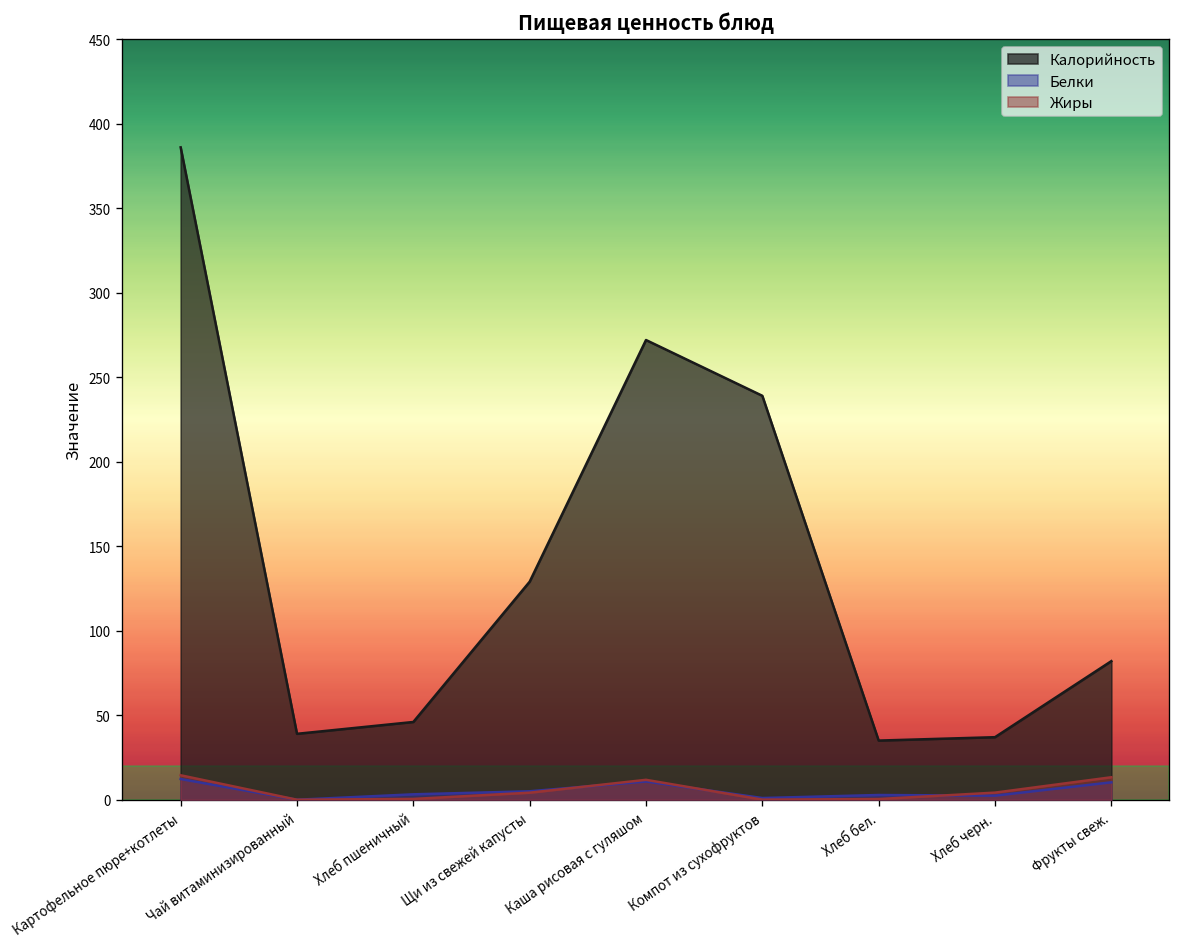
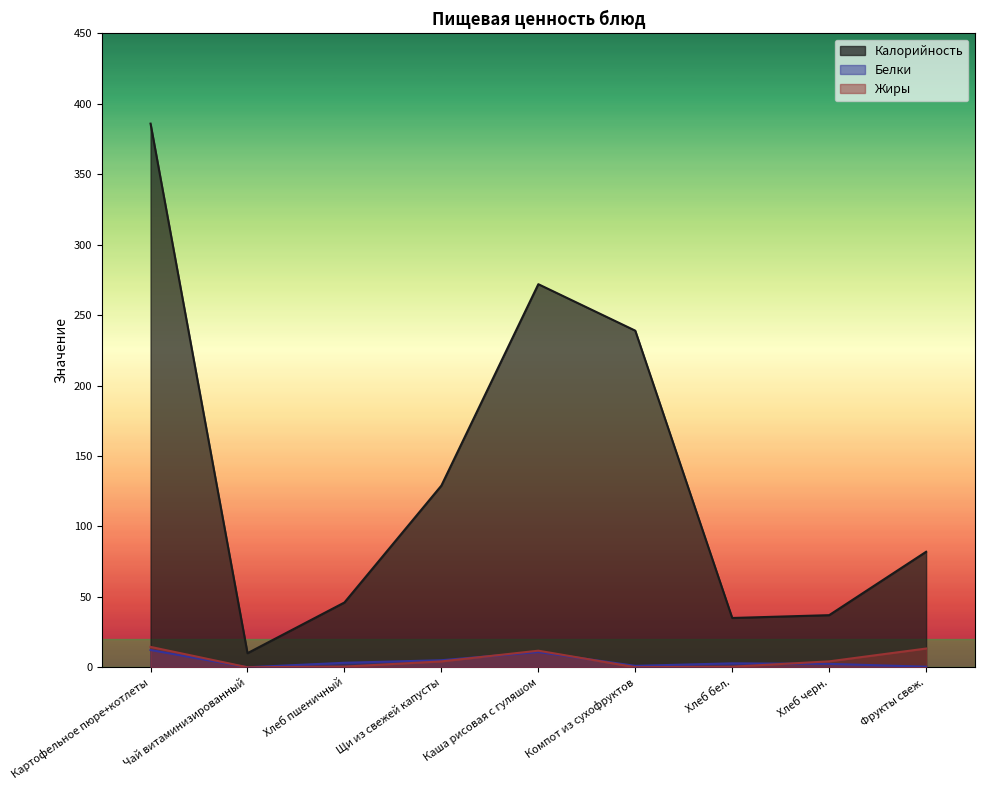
Калорийность, Чай витаминизированный: 39 -> 10
Белки, Фрукты свеж.: 10 -> 0
